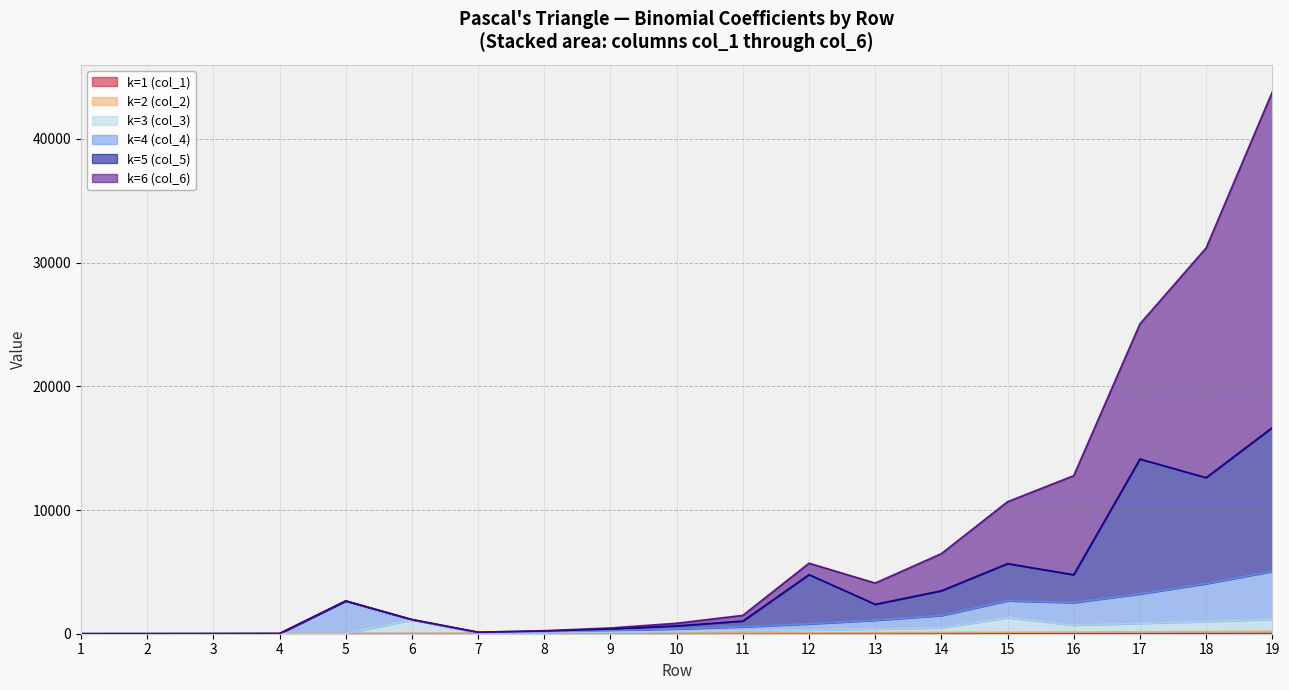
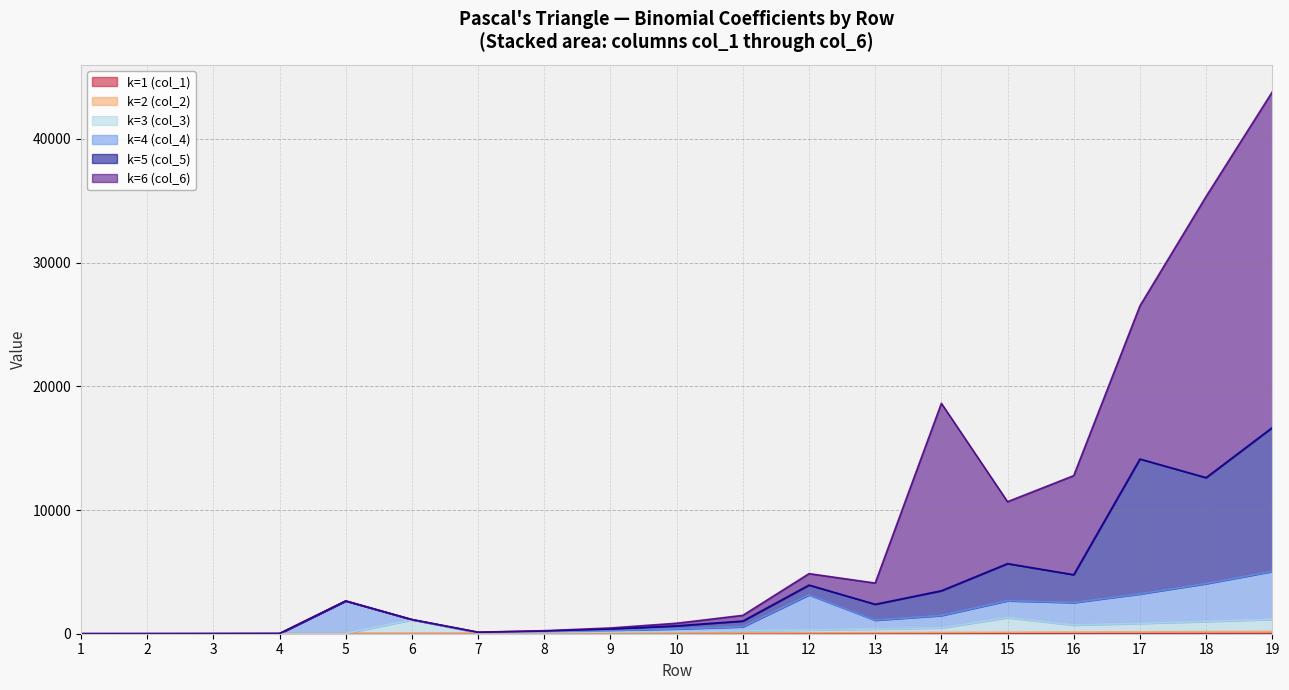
k=4 (col_4), 12: 500 -> 2800
k=5 (col_5), 12: 4000 -> 800
k=6 (col_6), 14: 3000 -> 15200
k=6 (col_6), 17: 10900 -> 12400
k=6 (col_6), 18: 18600 -> 22700
